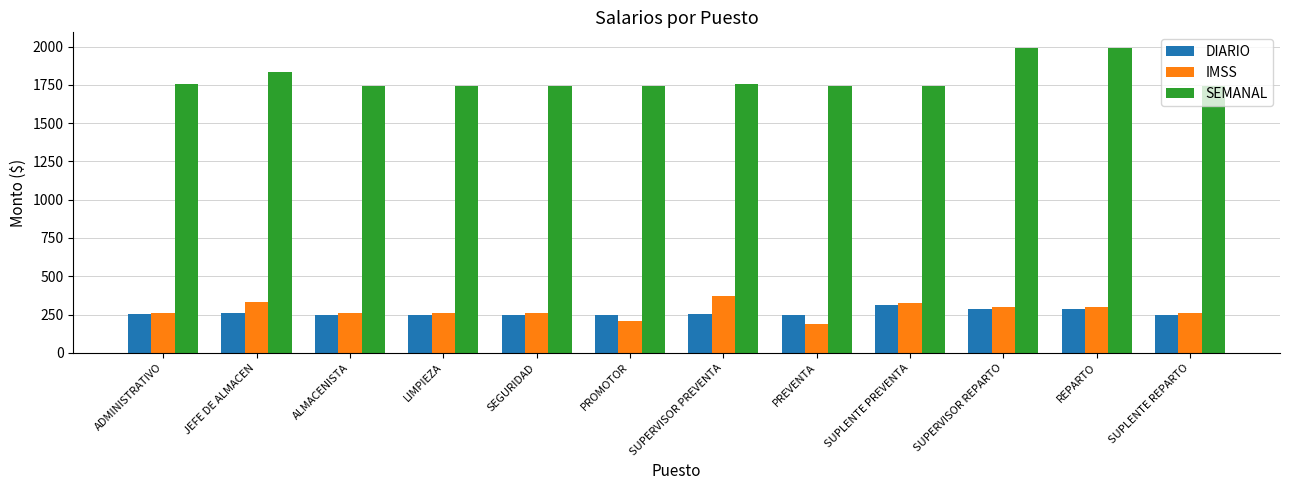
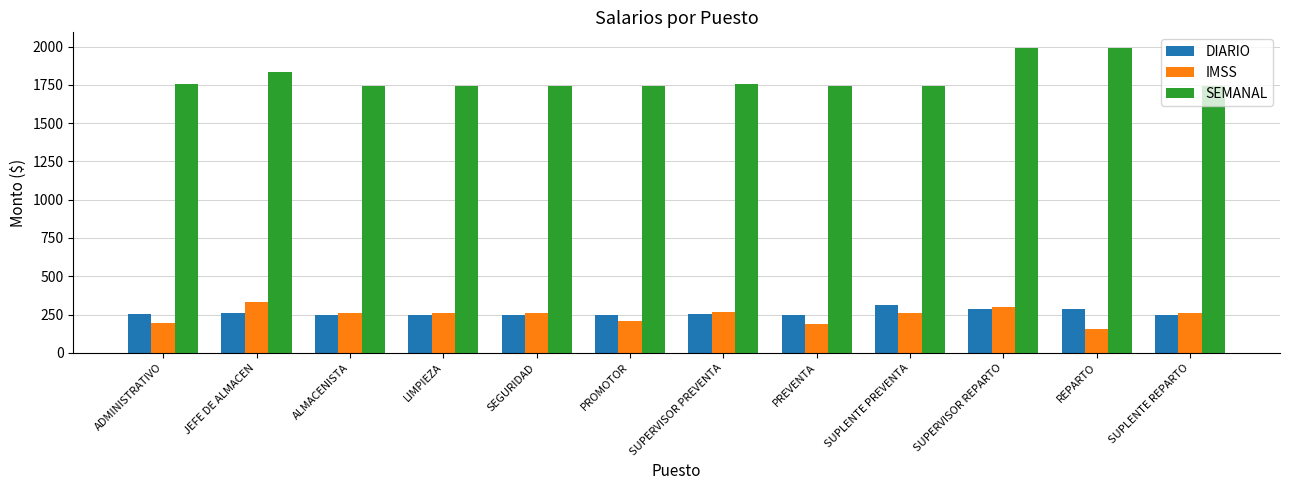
IMSS, ADMINISTRATIVO: 260 -> 200
IMSS, SUPERVISOR PREVENTA: 370 -> 260
IMSS, SUPLENTE PREVENTA: 330 -> 260
IMSS, REPARTO: 300 -> 160
